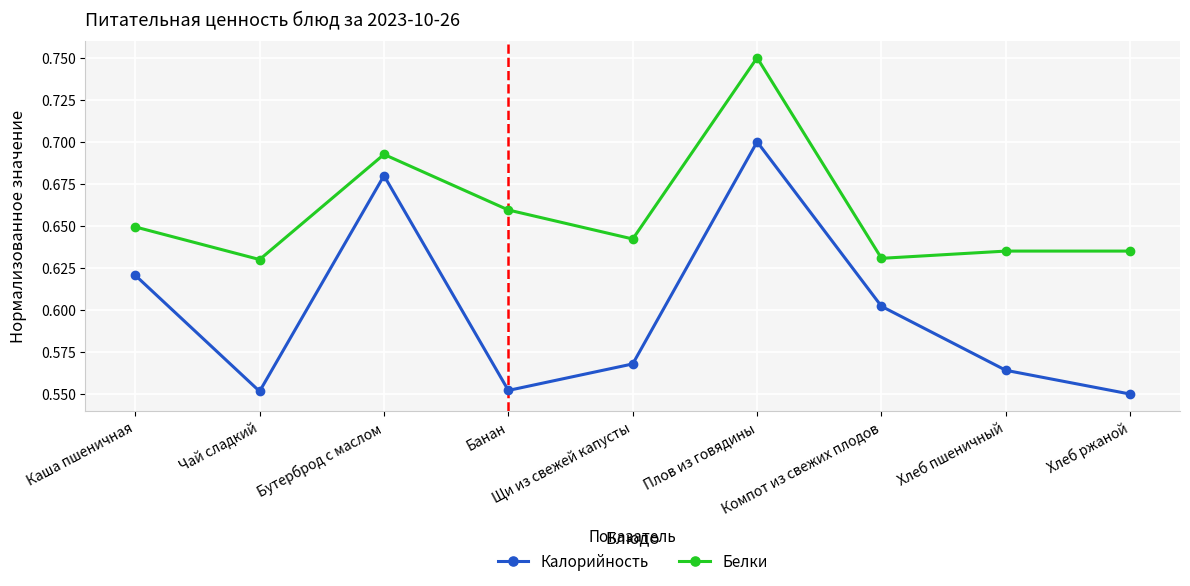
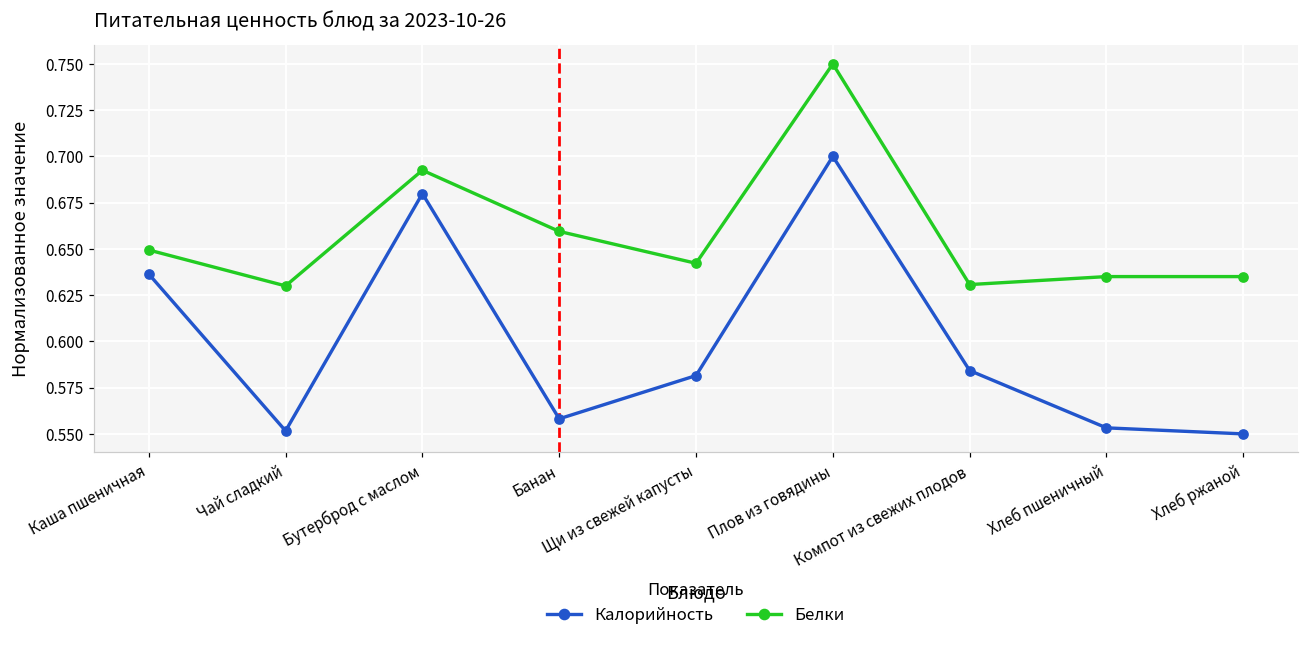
Калорийность, Каша пшеничная: 0.621 -> 0.636
Калорийность, Банан: 0.552 -> 0.558
Калорийность, Щи из свежей капусты: 0.568 -> 0.582
Калорийность, Компот из свежих плодов: 0.602 -> 0.584
Калорийность, Хлеб пшеничный: 0.564 -> 0.553
